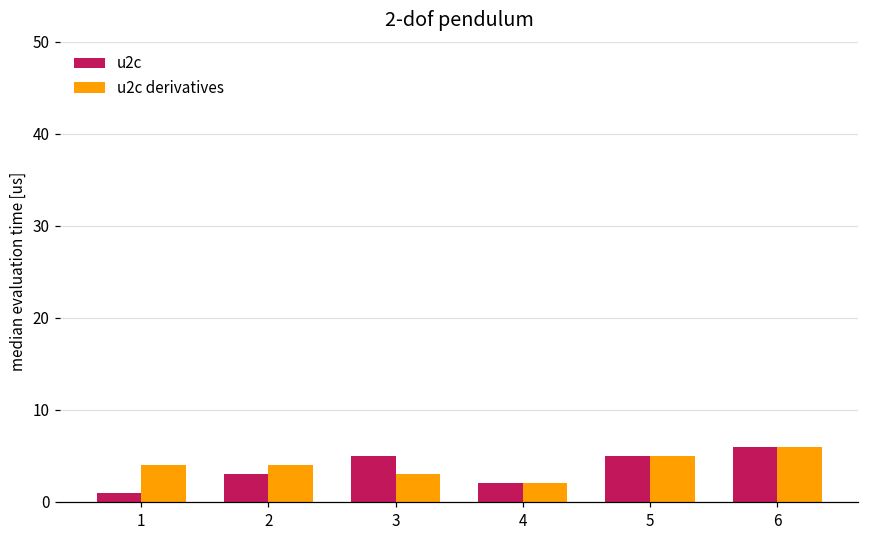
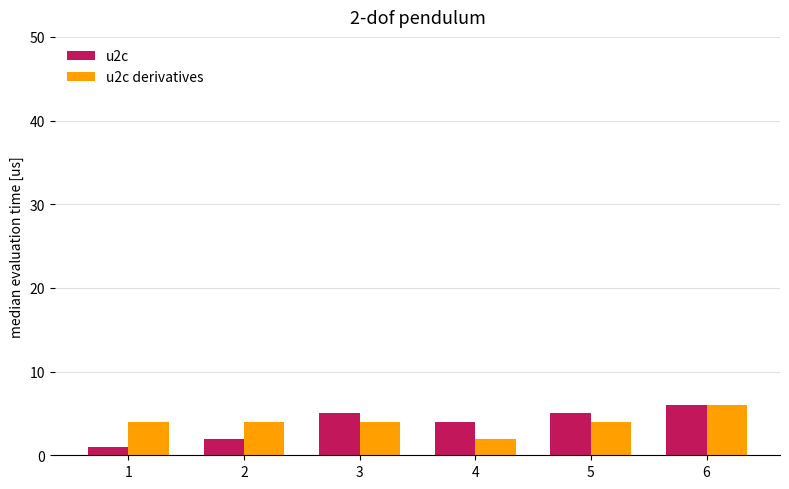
u2c, 2: 3 -> 2
u2c derivatives, 3: 3 -> 4
u2c, 4: 2 -> 4
u2c derivatives, 5: 5 -> 4
